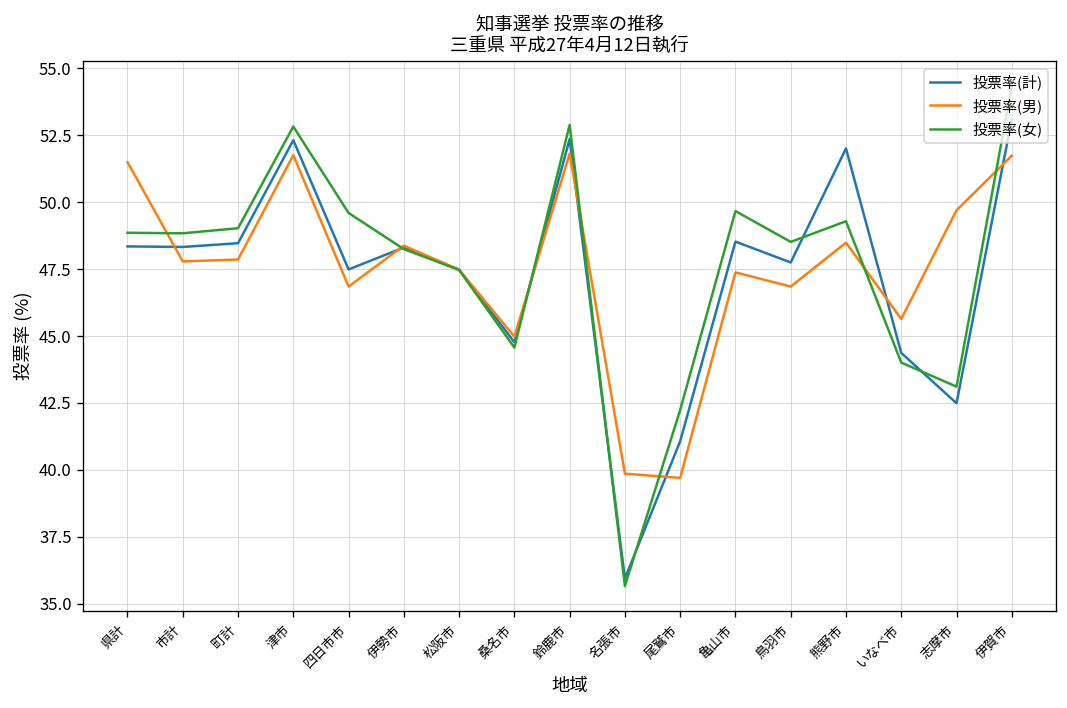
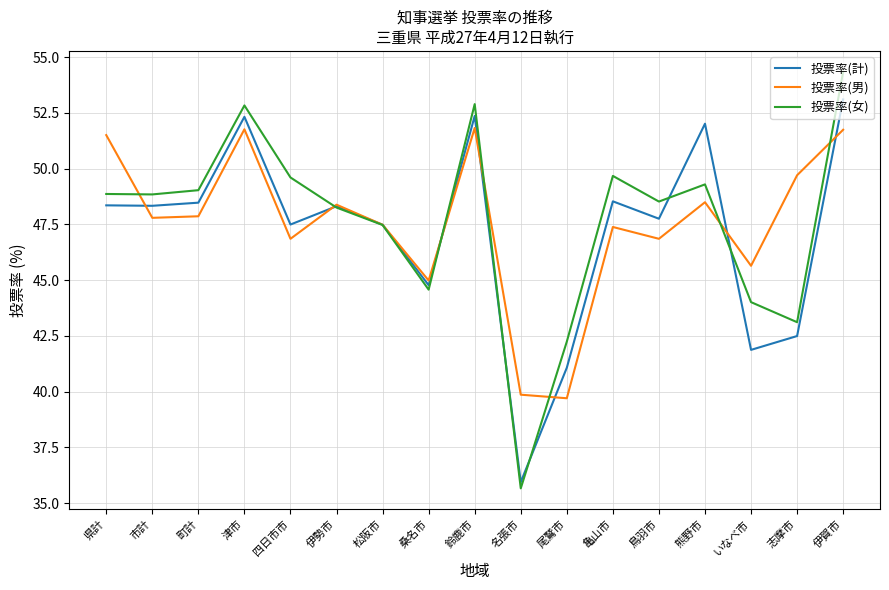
投票率(計), いなべ市: 44.4 -> 41.9
